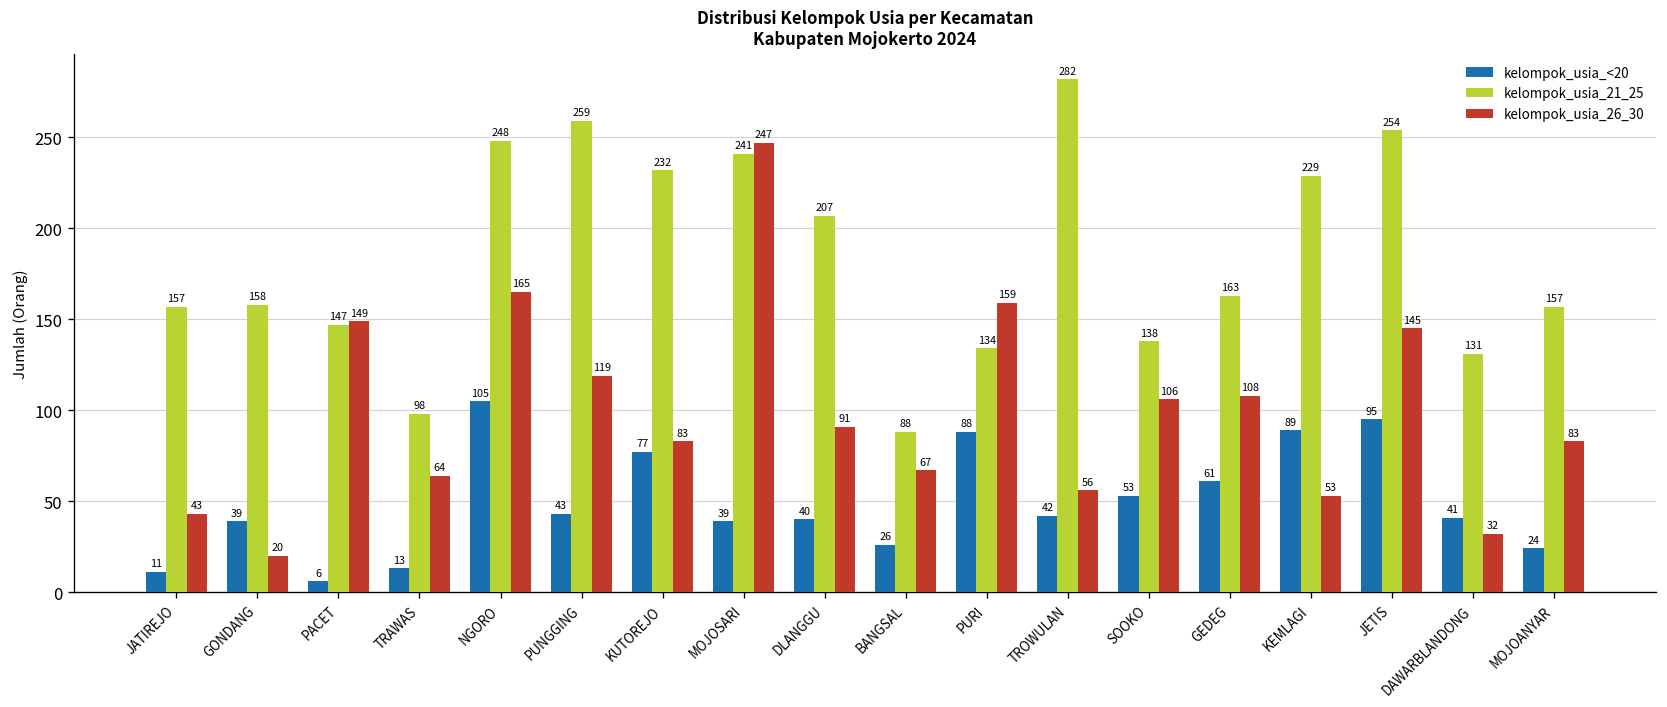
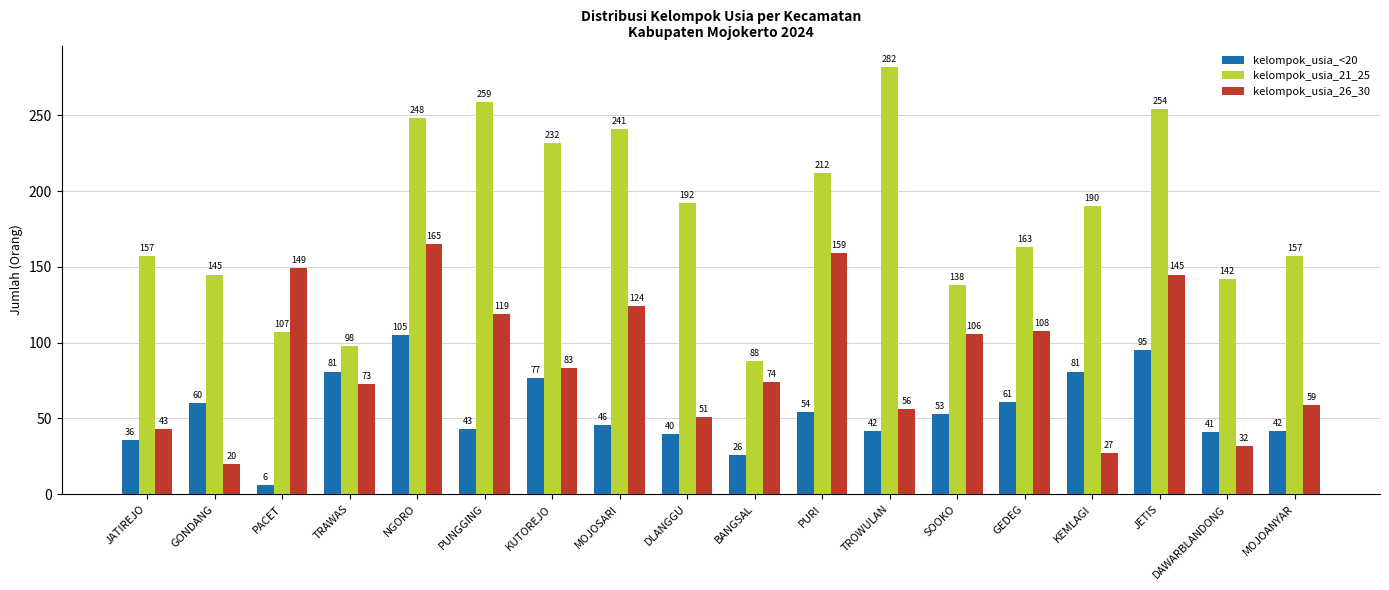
kelompok_usia_<20, JATIREJO: 11 -> 36
kelompok_usia_<20, GONDANG: 39 -> 60
kelompok_usia_21_25, GONDANG: 158 -> 145
kelompok_usia_21_25, PACET: 147 -> 107
kelompok_usia_<20, TRAWAS: 13 -> 81
kelompok_usia_26_30, TRAWAS: 64 -> 73
kelompok_usia_<20, MOJOSARI: 39 -> 46
kelompok_usia_26_30, MOJOSARI: 247 -> 124
kelompok_usia_21_25, DLANGGU: 207 -> 192
kelompok_usia_26_30, DLANGGU: 91 -> 51
kelompok_usia_26_30, BANGSAL: 67 -> 74
kelompok_usia_<20, PURI: 88 -> 54
kelompok_usia_21_25, PURI: 134 -> 212
kelompok_usia_<20, KEMLAGI: 89 -> 81
kelompok_usia_21_25, KEMLAGI: 229 -> 190
kelompok_usia_26_30, KEMLAGI: 53 -> 27
kelompok_usia_21_25, DAWARBLANDONG: 131 -> 142
kelompok_usia_<20, MOJOANYAR: 24 -> 42
kelompok_usia_26_30, MOJOANYAR: 83 -> 59
